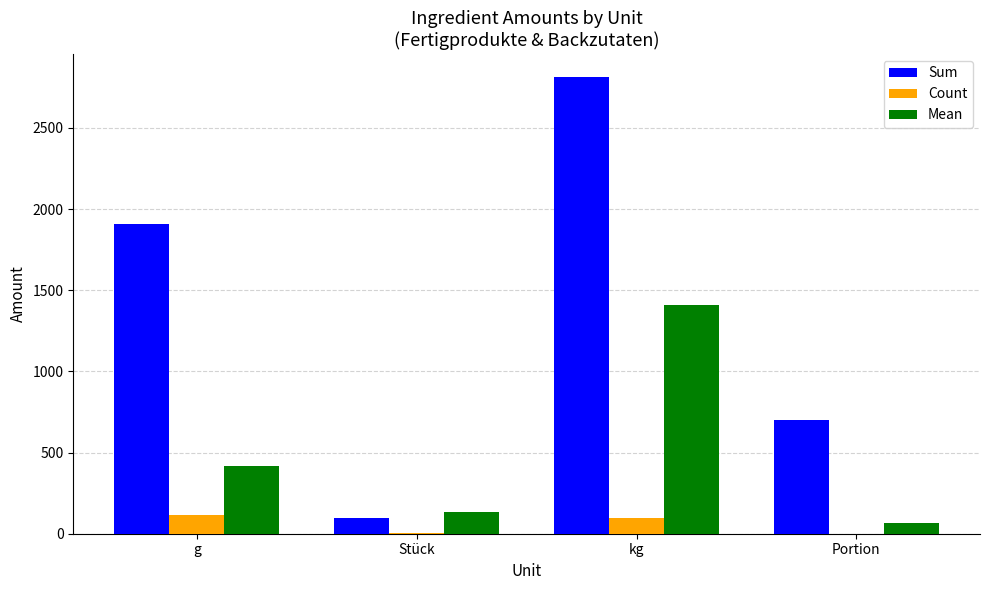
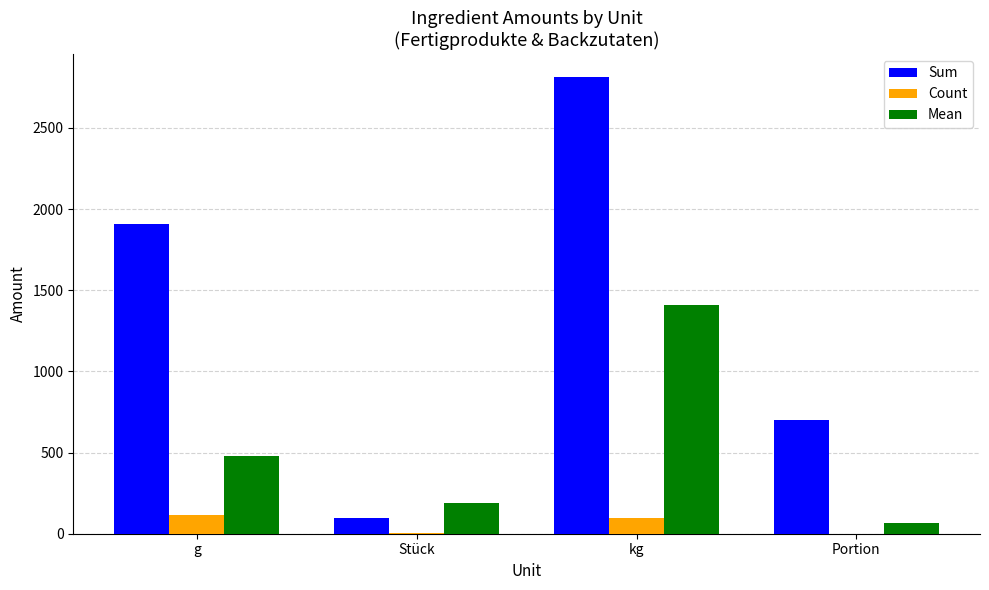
Mean, g: 420 -> 480
Mean, Stück: 140 -> 190
